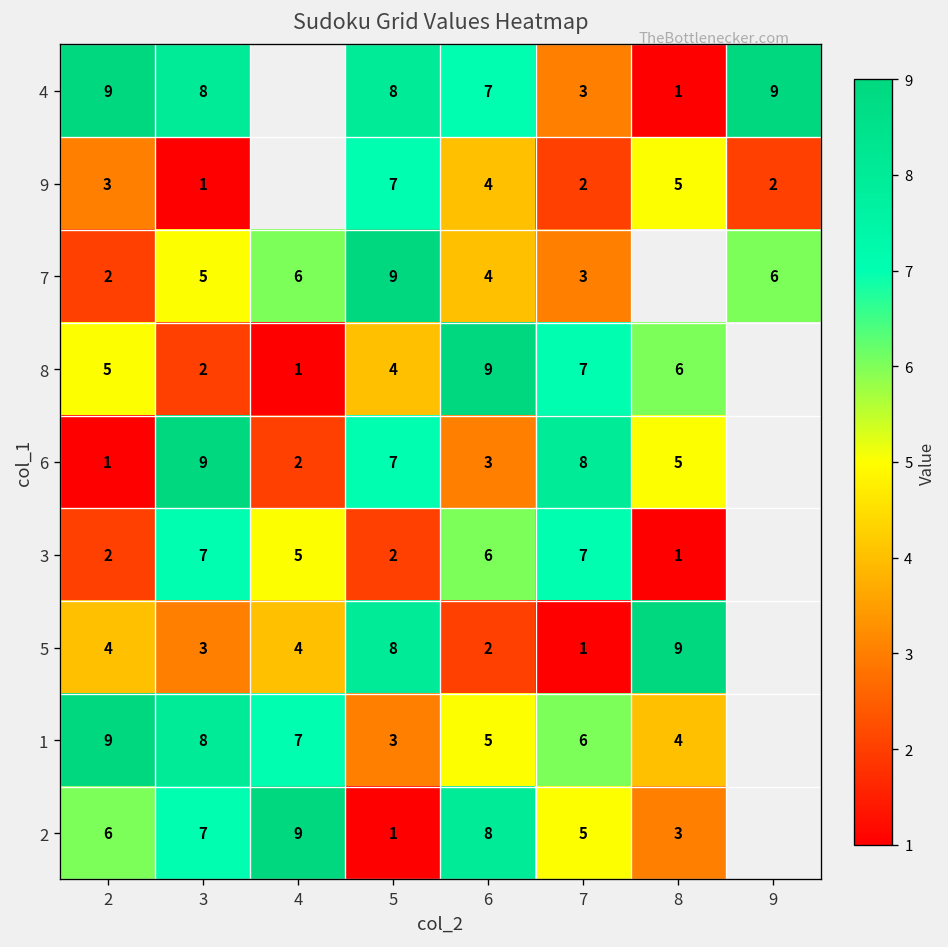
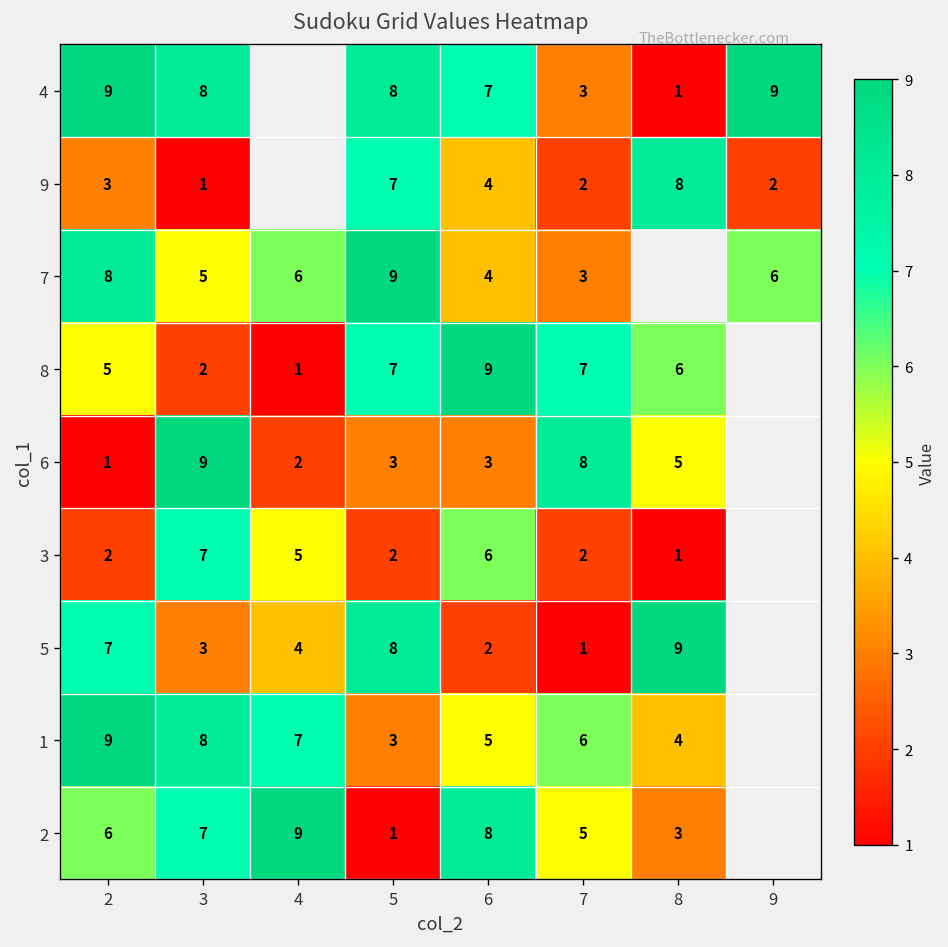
9, 8: 5 -> 8
7, 2: 2 -> 8
8, 5: 4 -> 7
6, 5: 7 -> 3
3, 7: 7 -> 2
5, 2: 4 -> 7
